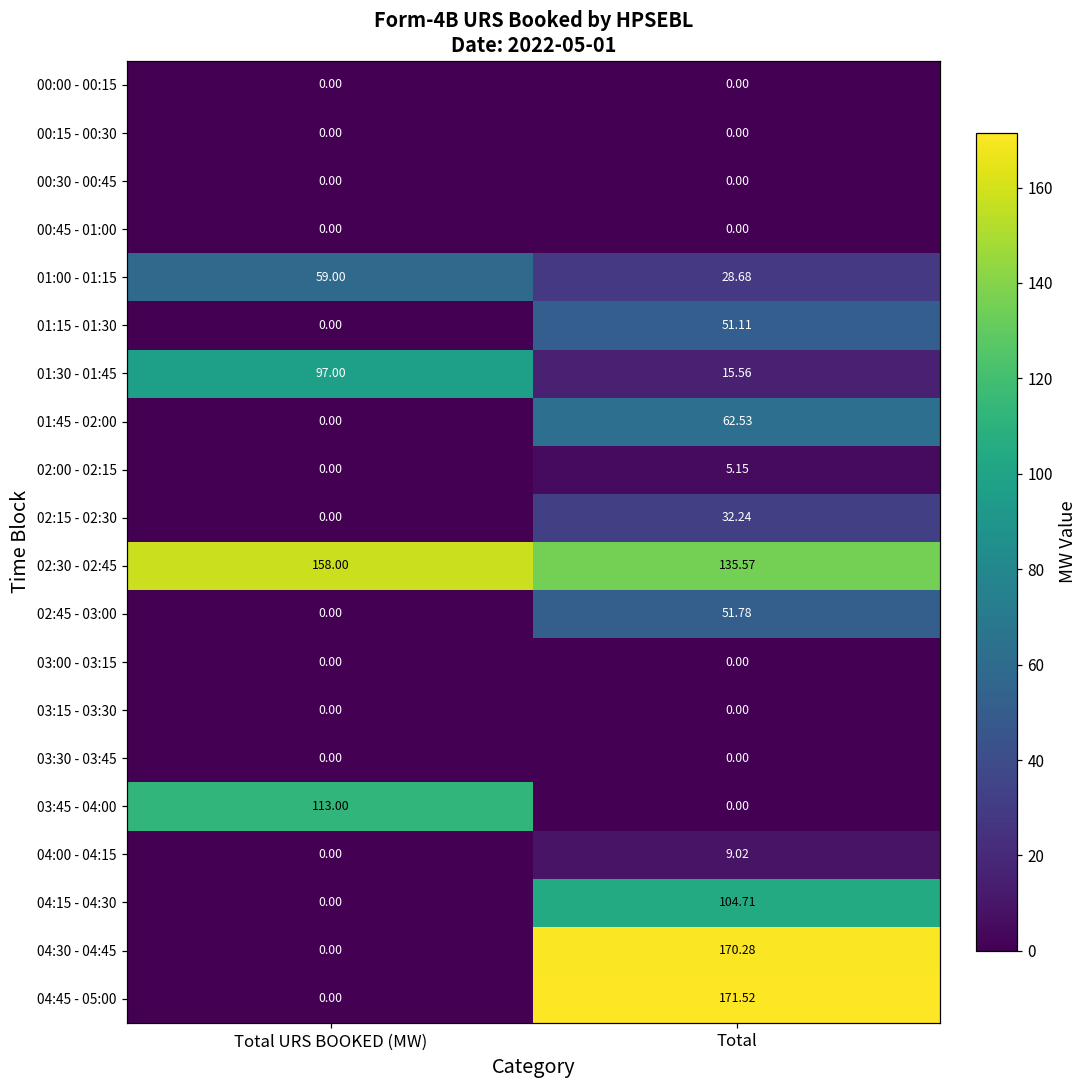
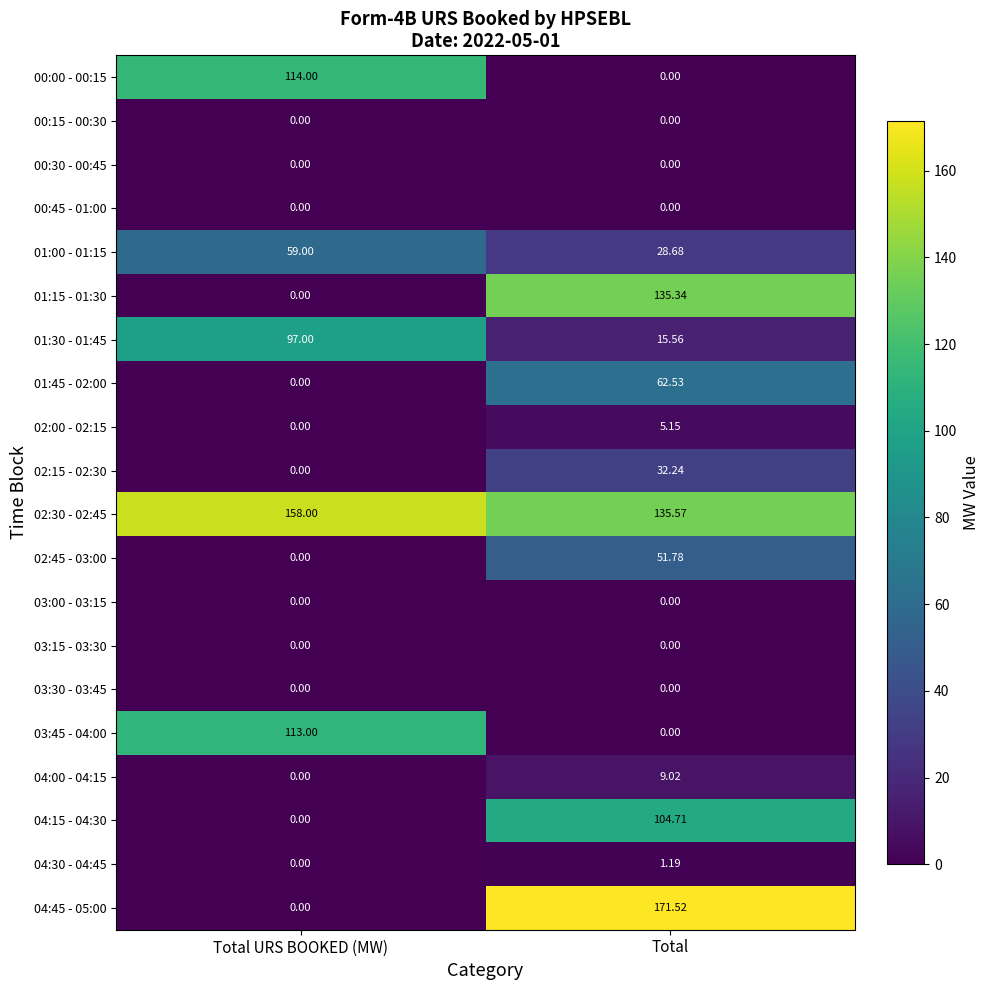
00:00 - 00:15, Total URS BOOKED (MW): 0.00 -> 114.00
01:15 - 01:30, Total: 51.11 -> 135.34
04:30 - 04:45, Total: 170.28 -> 1.19
